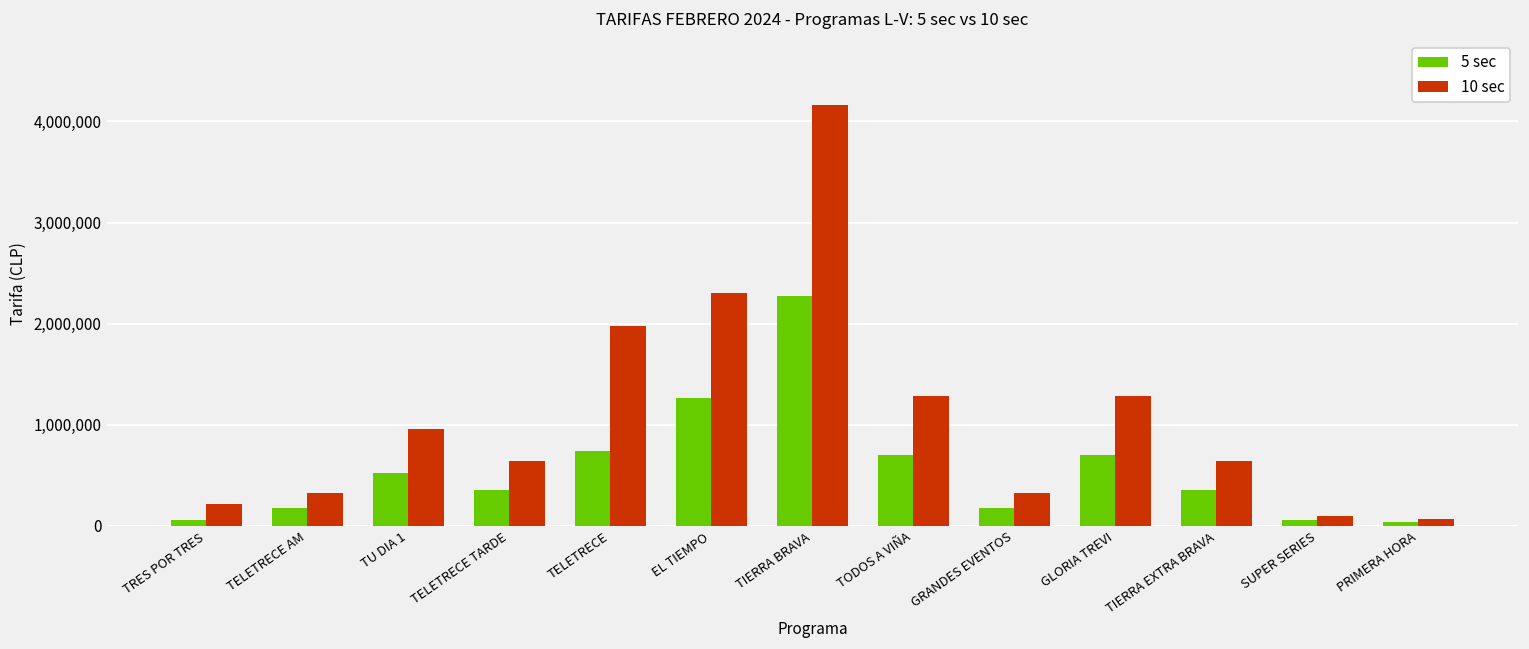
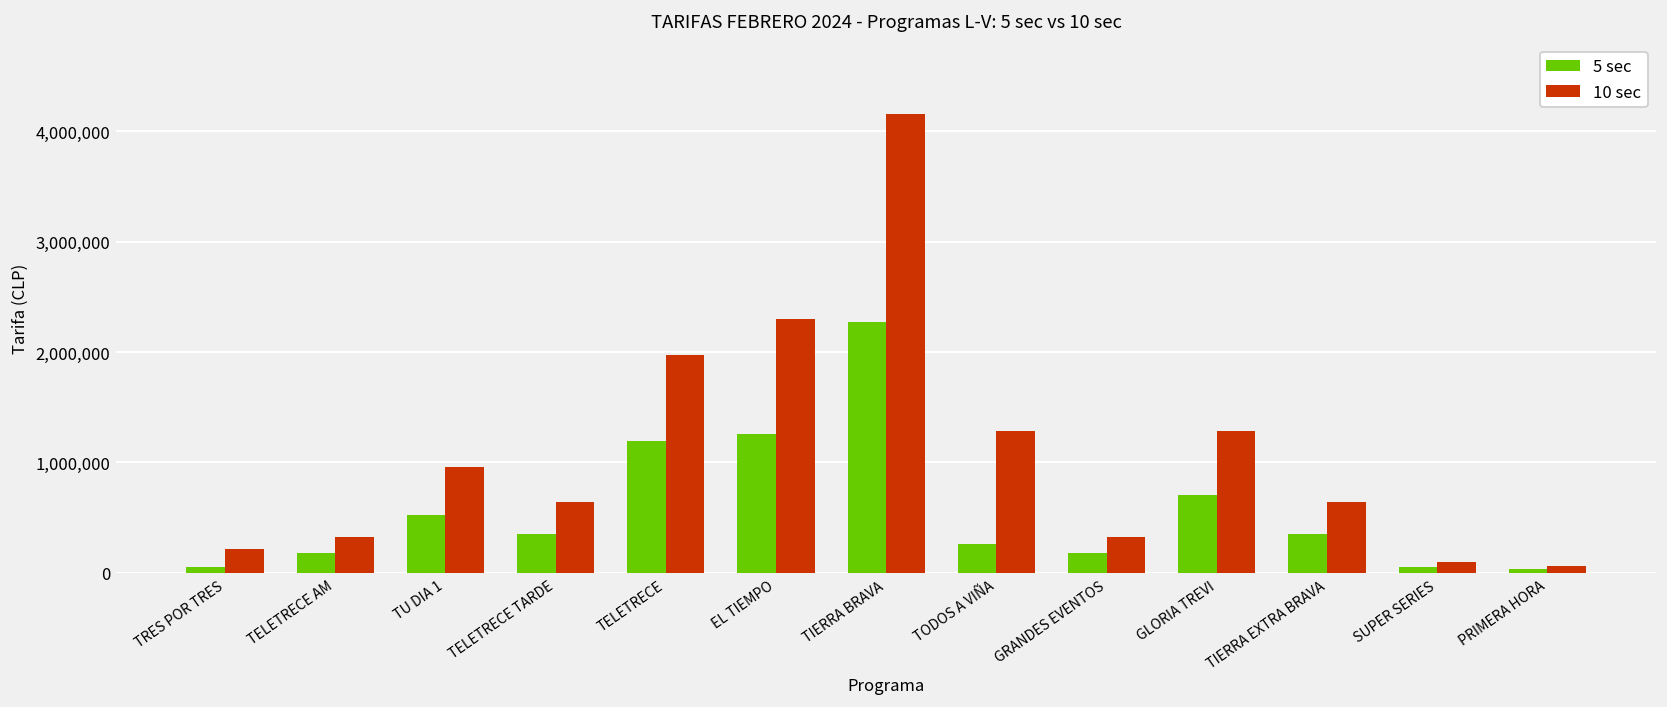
5 sec, TELETRECE: 700,000 -> 1,200,000
5 sec, TODOS A VIÑA: 700,000 -> 300,000
